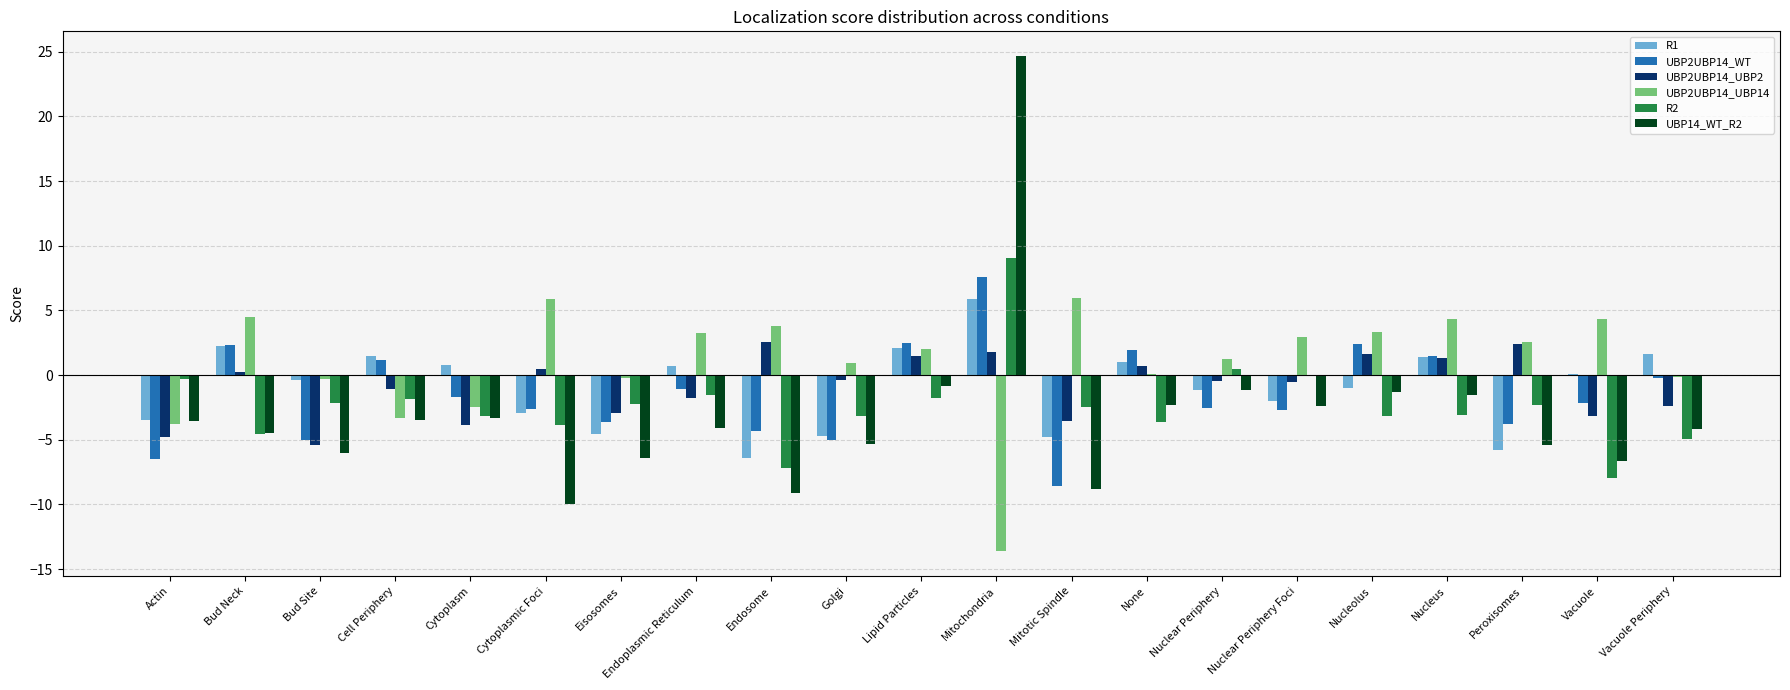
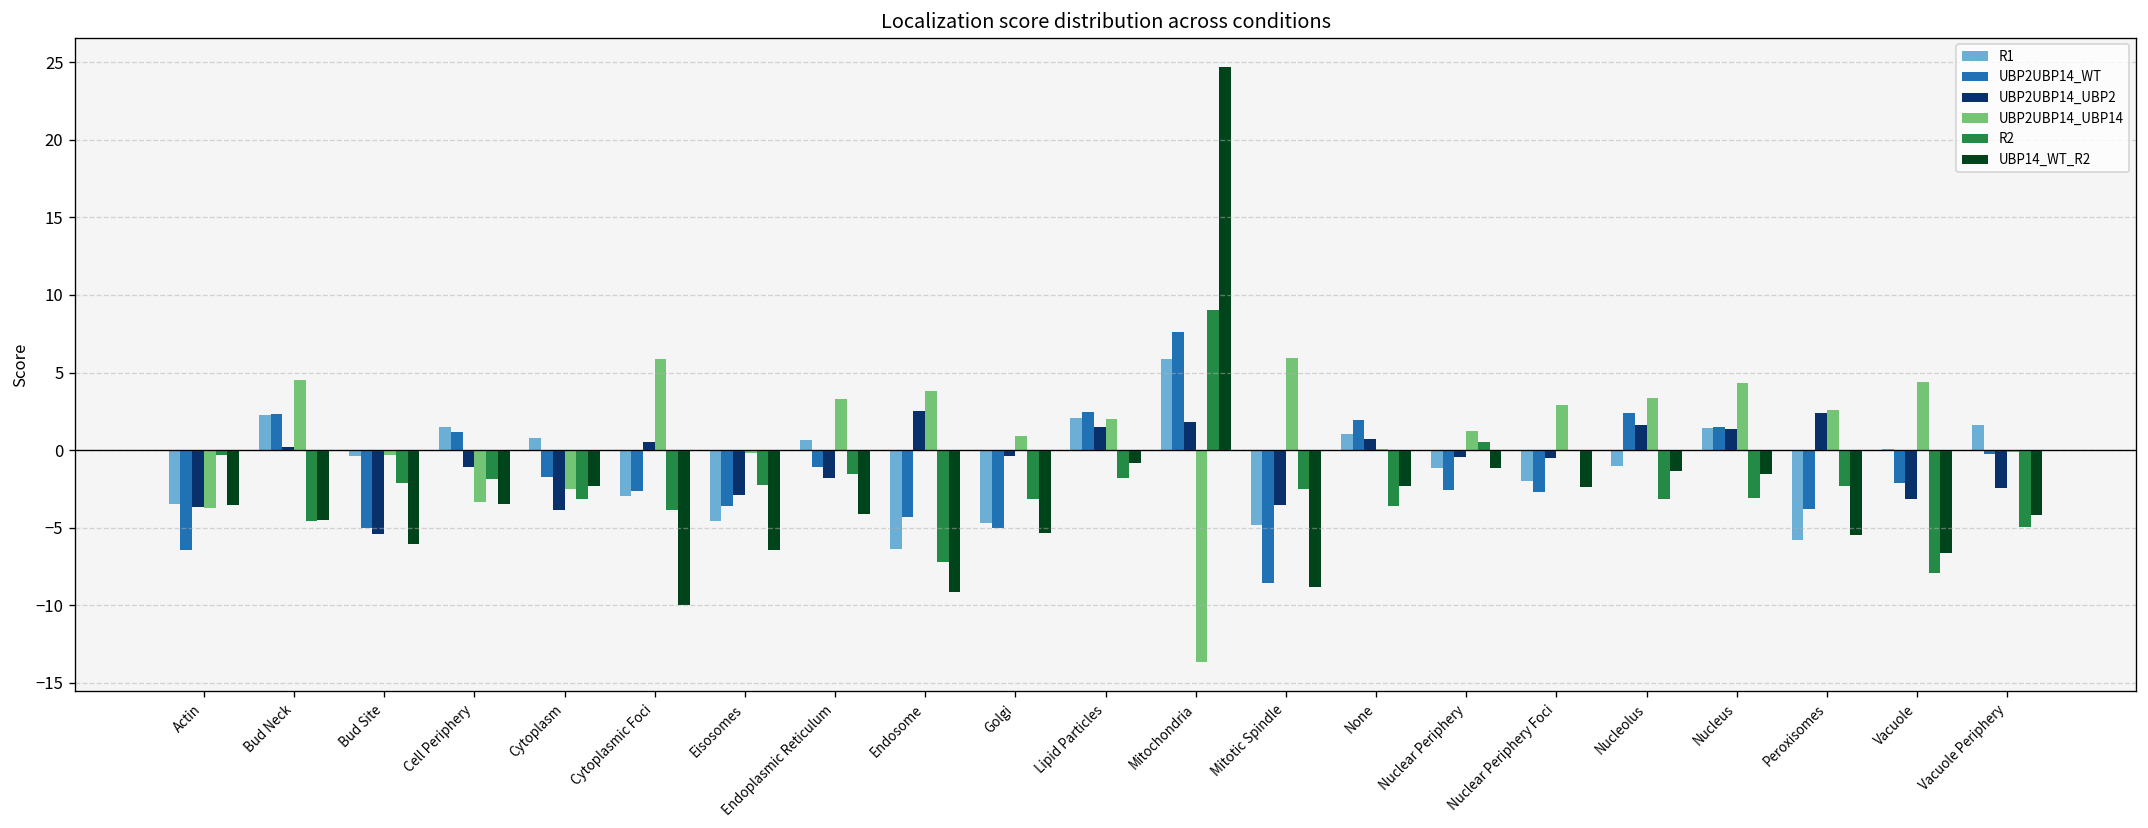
UBP2UBP14_UBP2, Actin: -4.8 -> -3.7
UBP14_WT_R2, Cytoplasm: -3.3 -> -2.3
